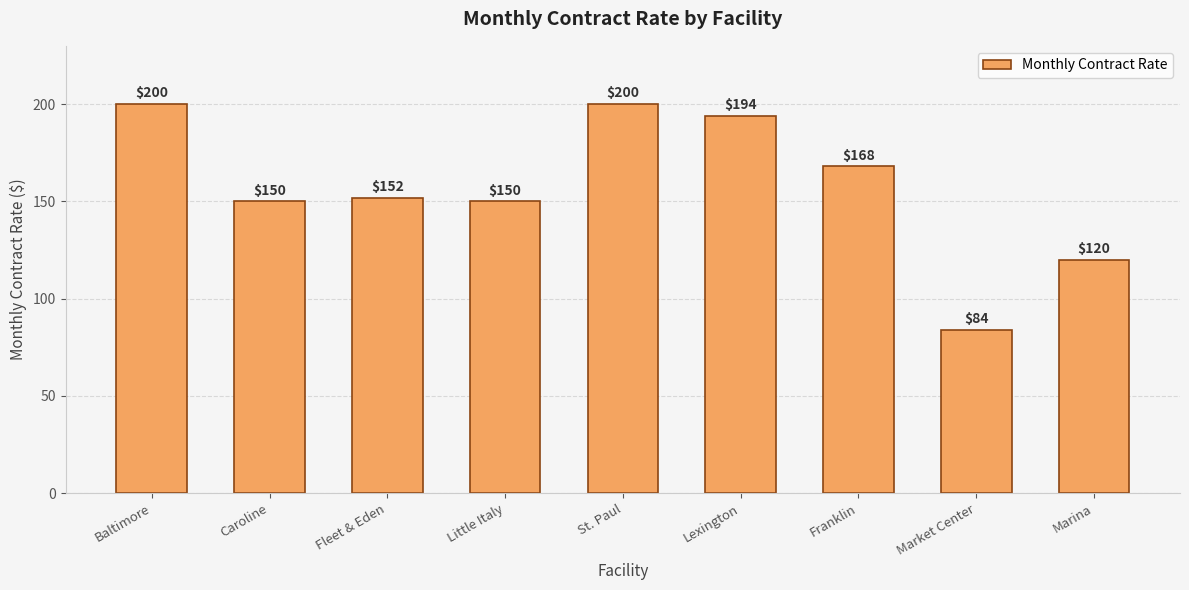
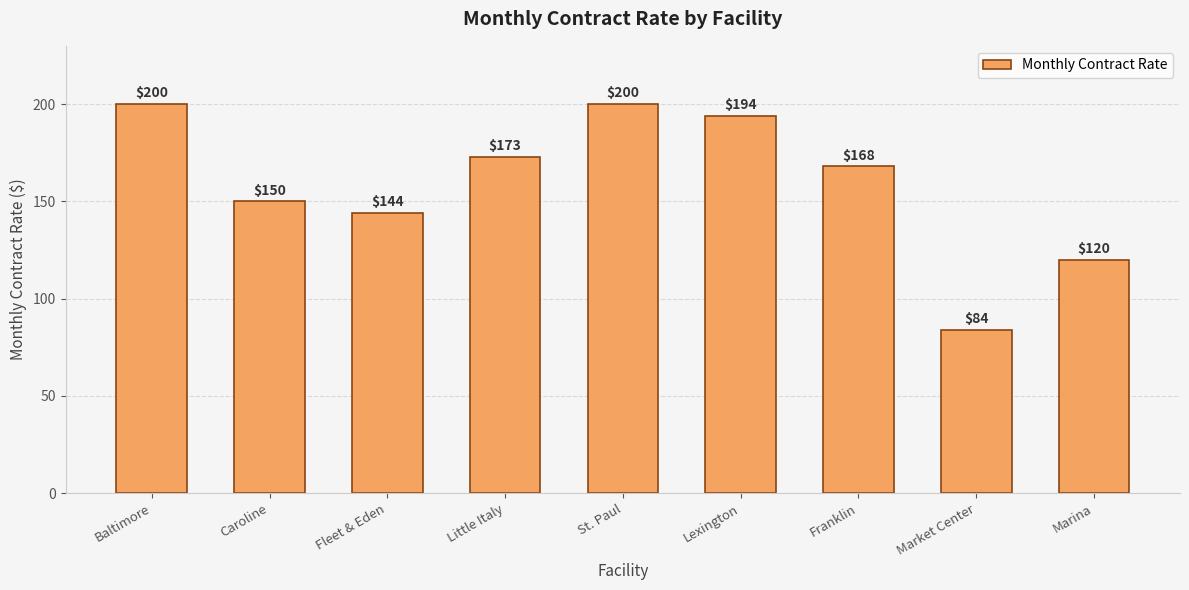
Fleet & Eden: $152 -> $144
Little Italy: $150 -> $173
